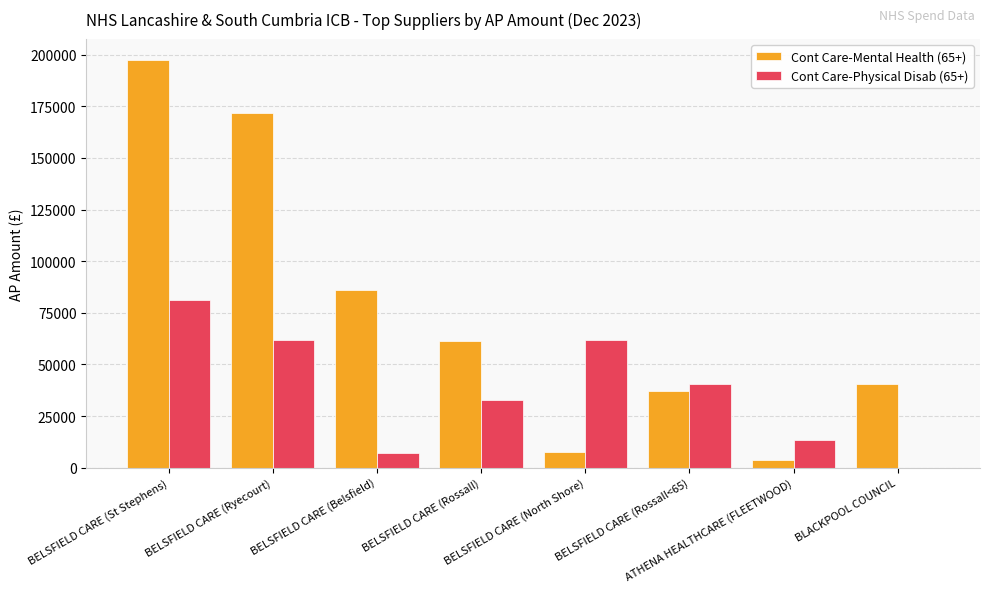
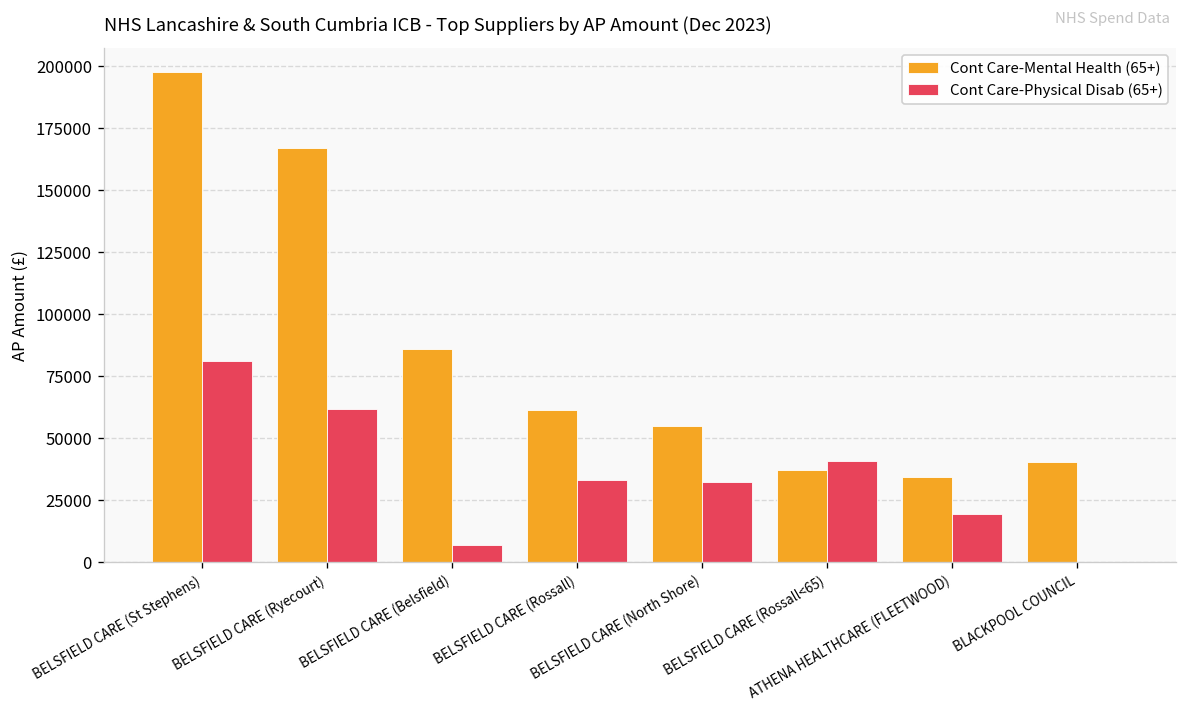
Cont Care-Mental Health (65+), BELSFIELD CARE (Ryecourt): 172000 -> 167000
Cont Care-Mental Health (65+), BELSFIELD CARE (North Shore): 8000 -> 55000
Cont Care-Physical Disab (65+), BELSFIELD CARE (North Shore): 62000 -> 32000
Cont Care-Mental Health (65+), ATHENA HEALTHCARE (FLEETWOOD): 4000 -> 34000
Cont Care-Physical Disab (65+), ATHENA HEALTHCARE (FLEETWOOD): 13000 -> 19000
